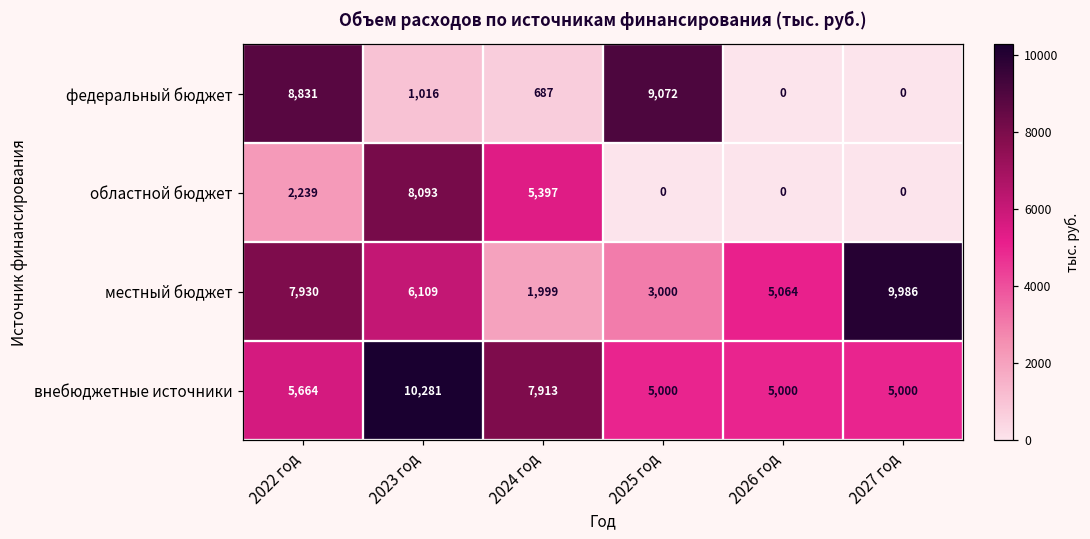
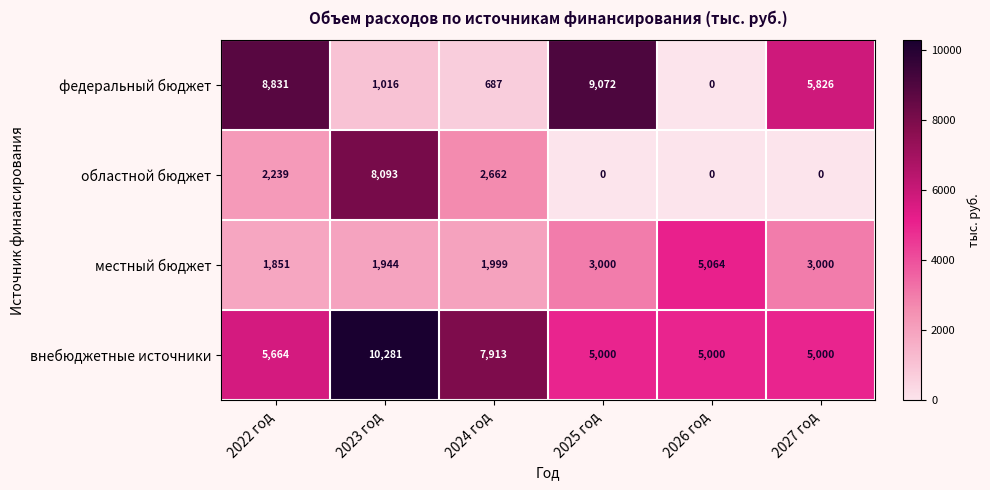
федеральный бюджет, 2027 год: 0 -> 5,826
областной бюджет, 2024 год: 5,397 -> 2,662
местный бюджет, 2022 год: 7,930 -> 1,851
местный бюджет, 2023 год: 6,109 -> 1,944
местный бюджет, 2027 год: 9,986 -> 3,000
